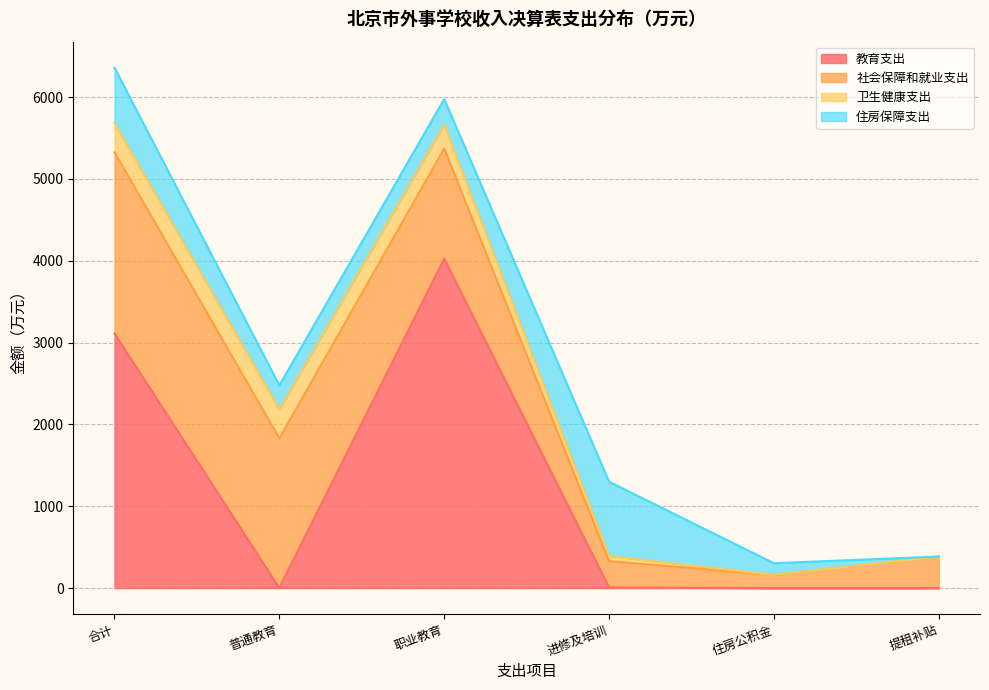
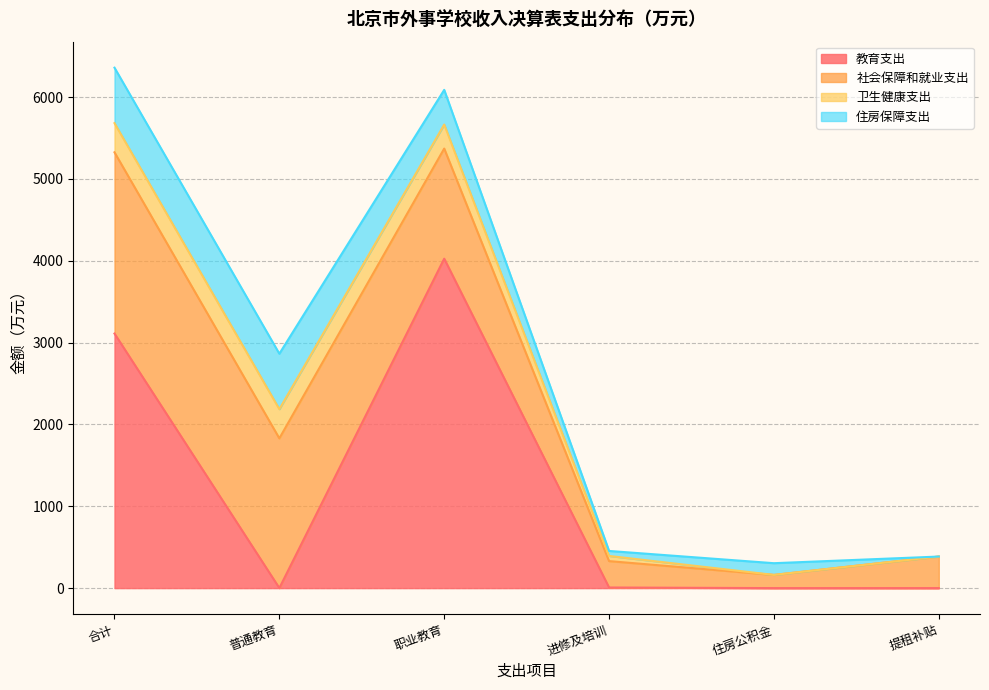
住房保障支出, 普通教育: 300 -> 700
住房保障支出, 职业教育: 300 -> 400
住房保障支出, 进修及培训: 900 -> 100
